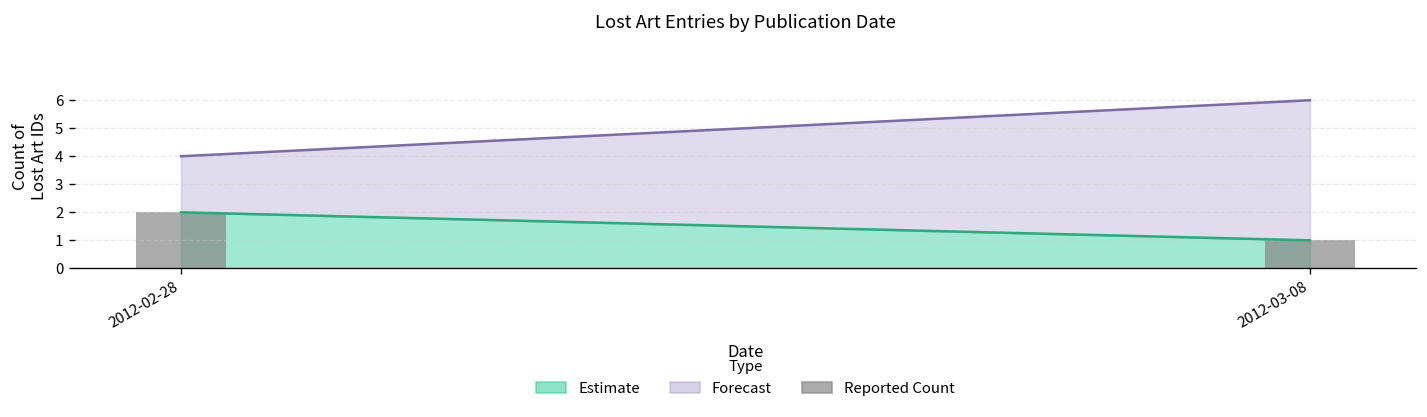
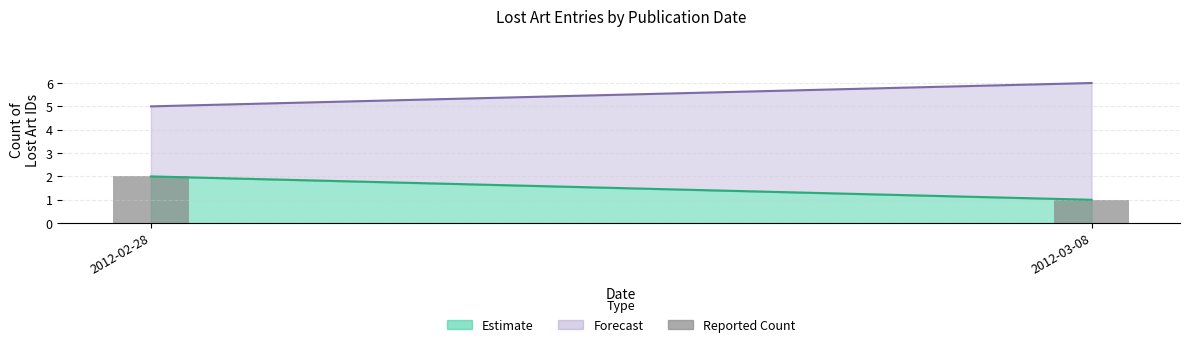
Forecast, 2012-02-28: 4 -> 5
